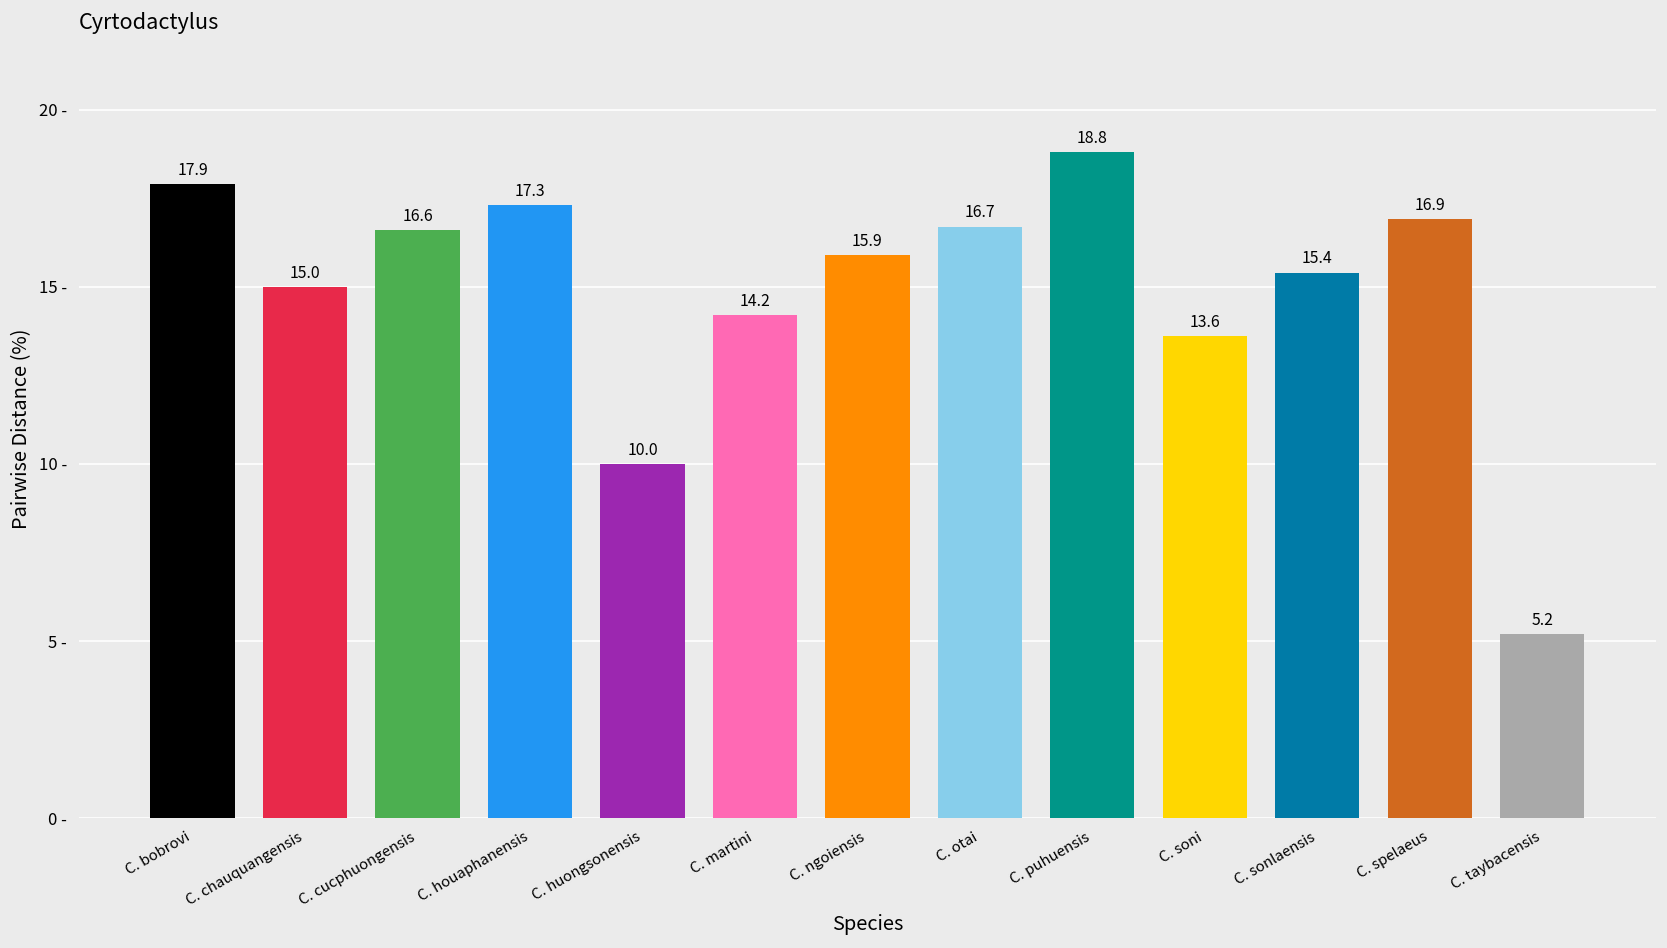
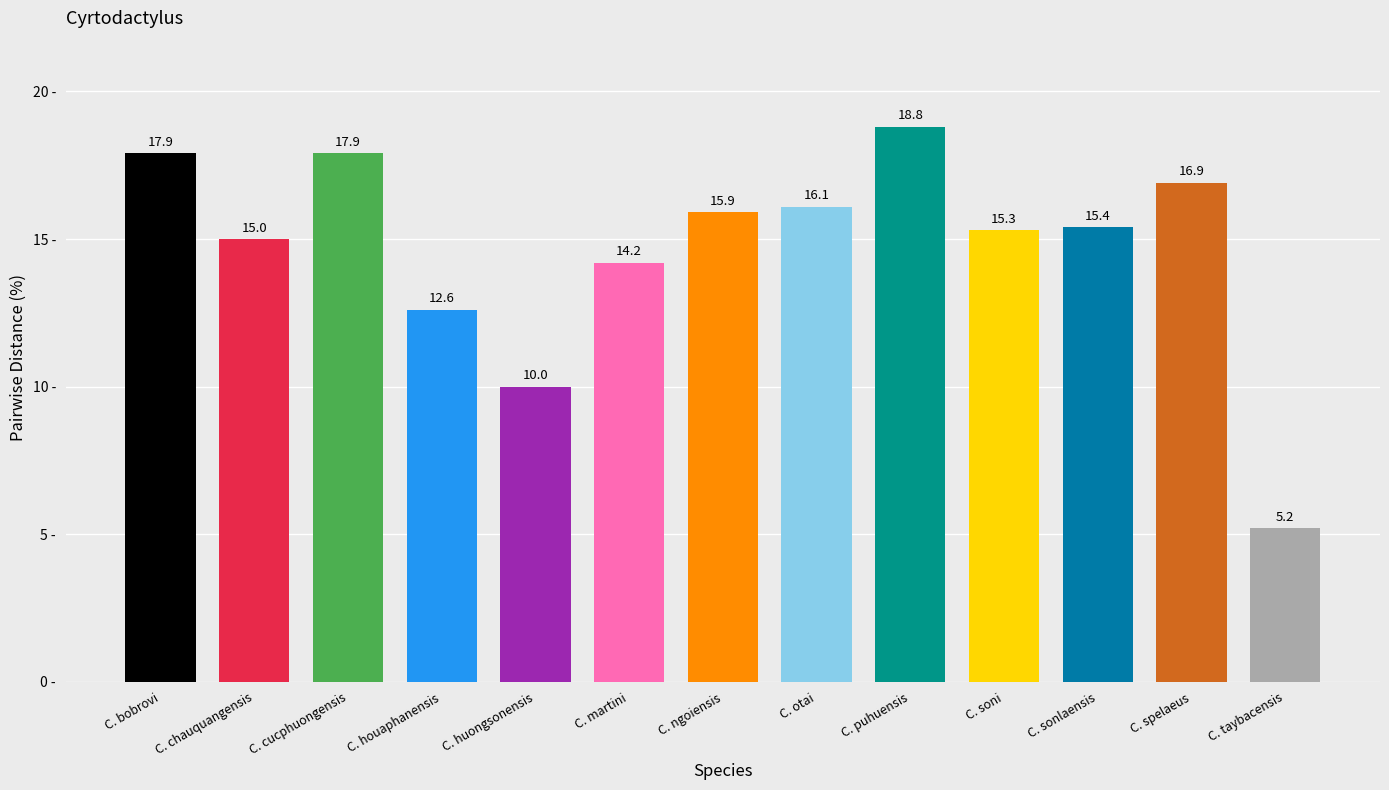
C. cucphuongensis: 16.6 -> 17.9
C. houaphanensis: 17.3 -> 12.6
C. otai: 16.7 -> 16.1
C. soni: 13.6 -> 15.3
